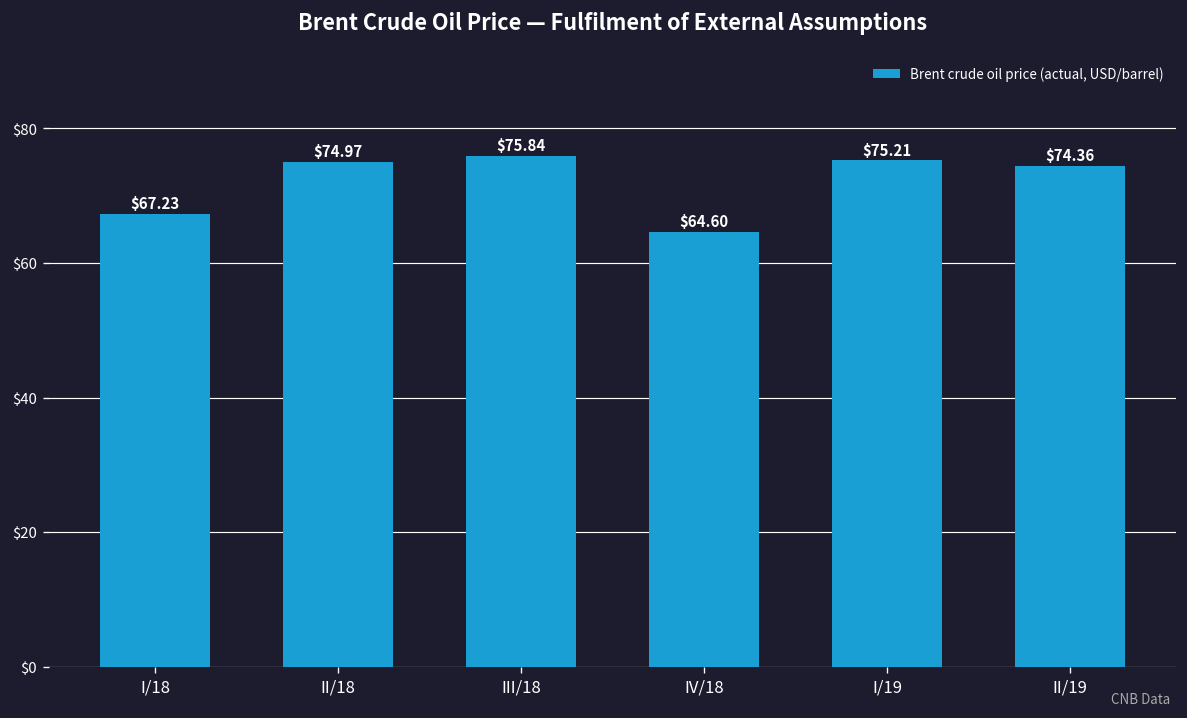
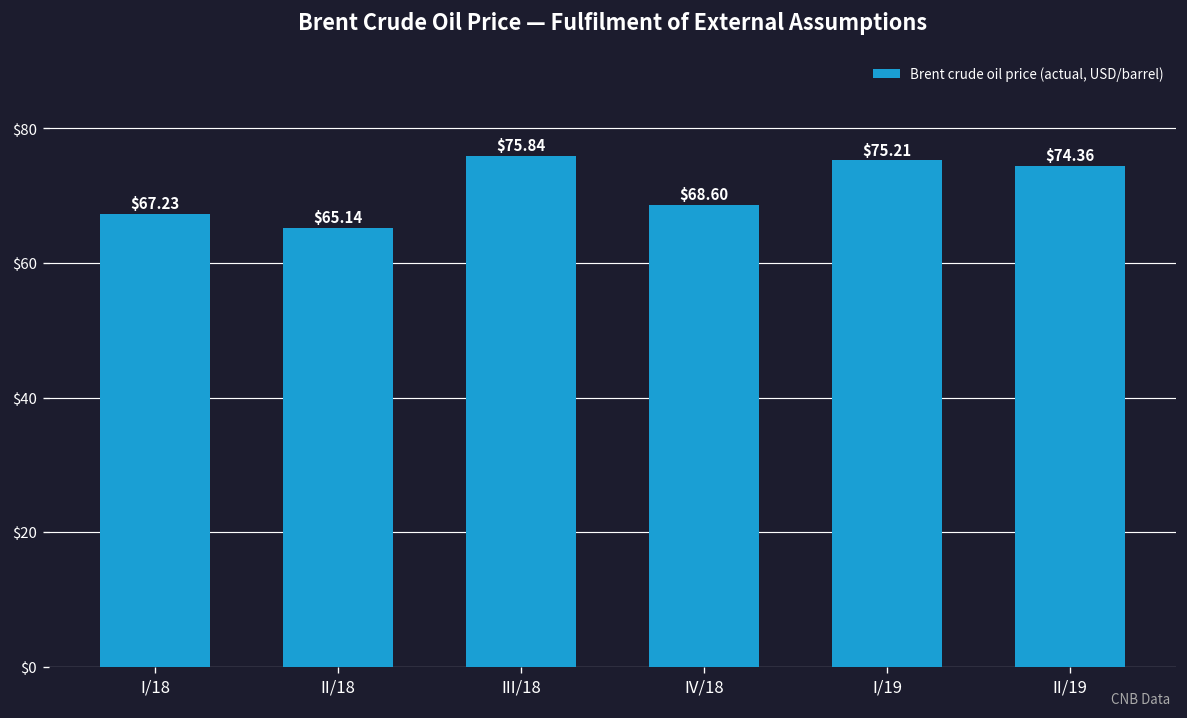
II/18: $74.97 -> $65.14
IV/18: $64.60 -> $68.60
